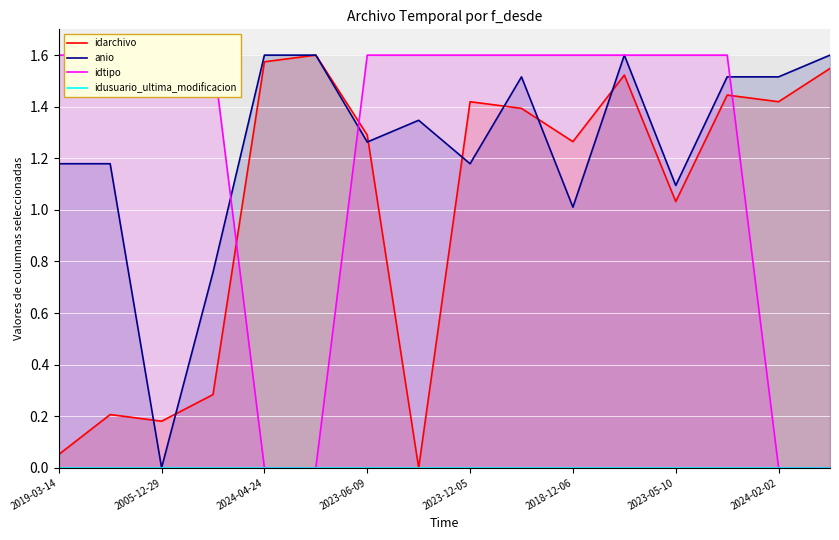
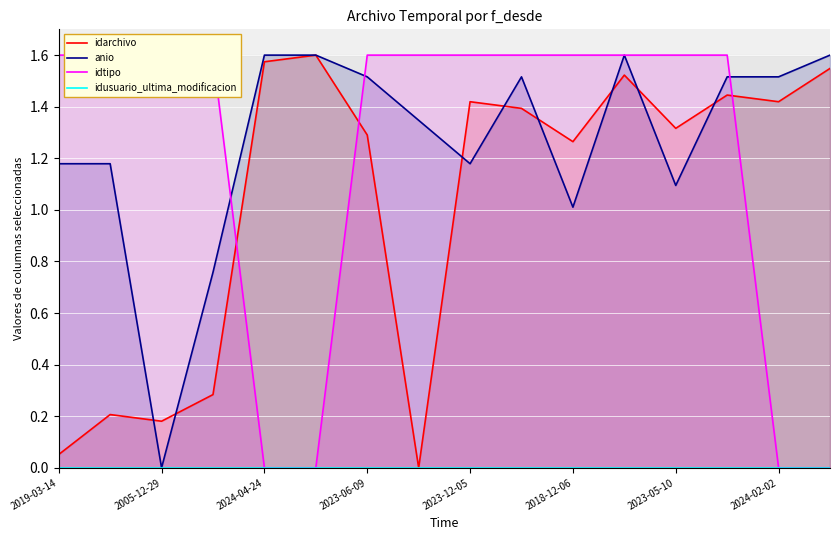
anio, 2023-06-09: 1.26 -> 1.52
idarchivo, 2023-05-10: 1.03 -> 1.32
